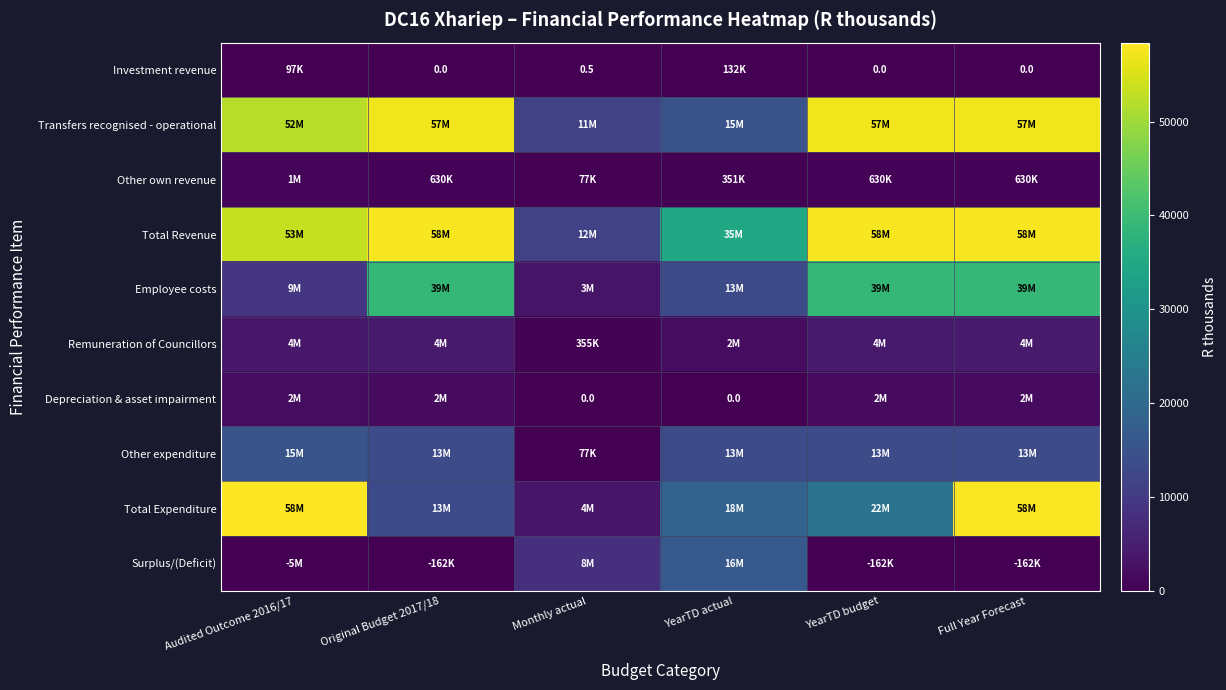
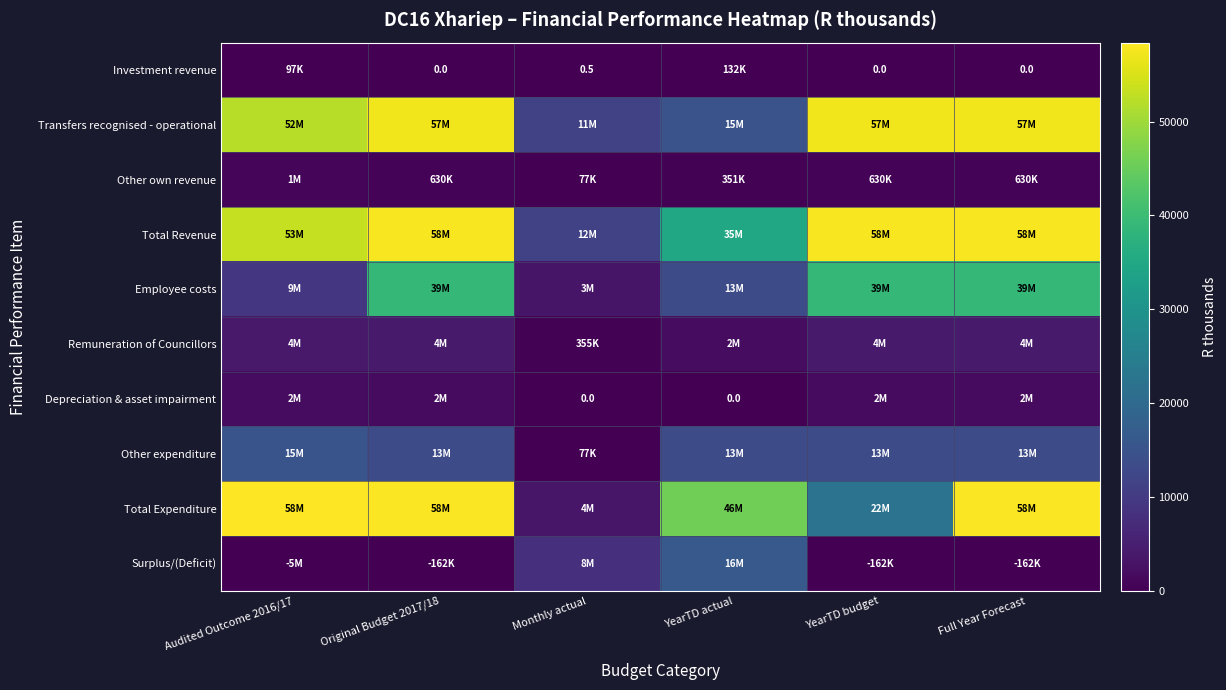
Total Expenditure, Original Budget 2017/18: 13M -> 58M
Total Expenditure, YearTD actual: 18M -> 46M
